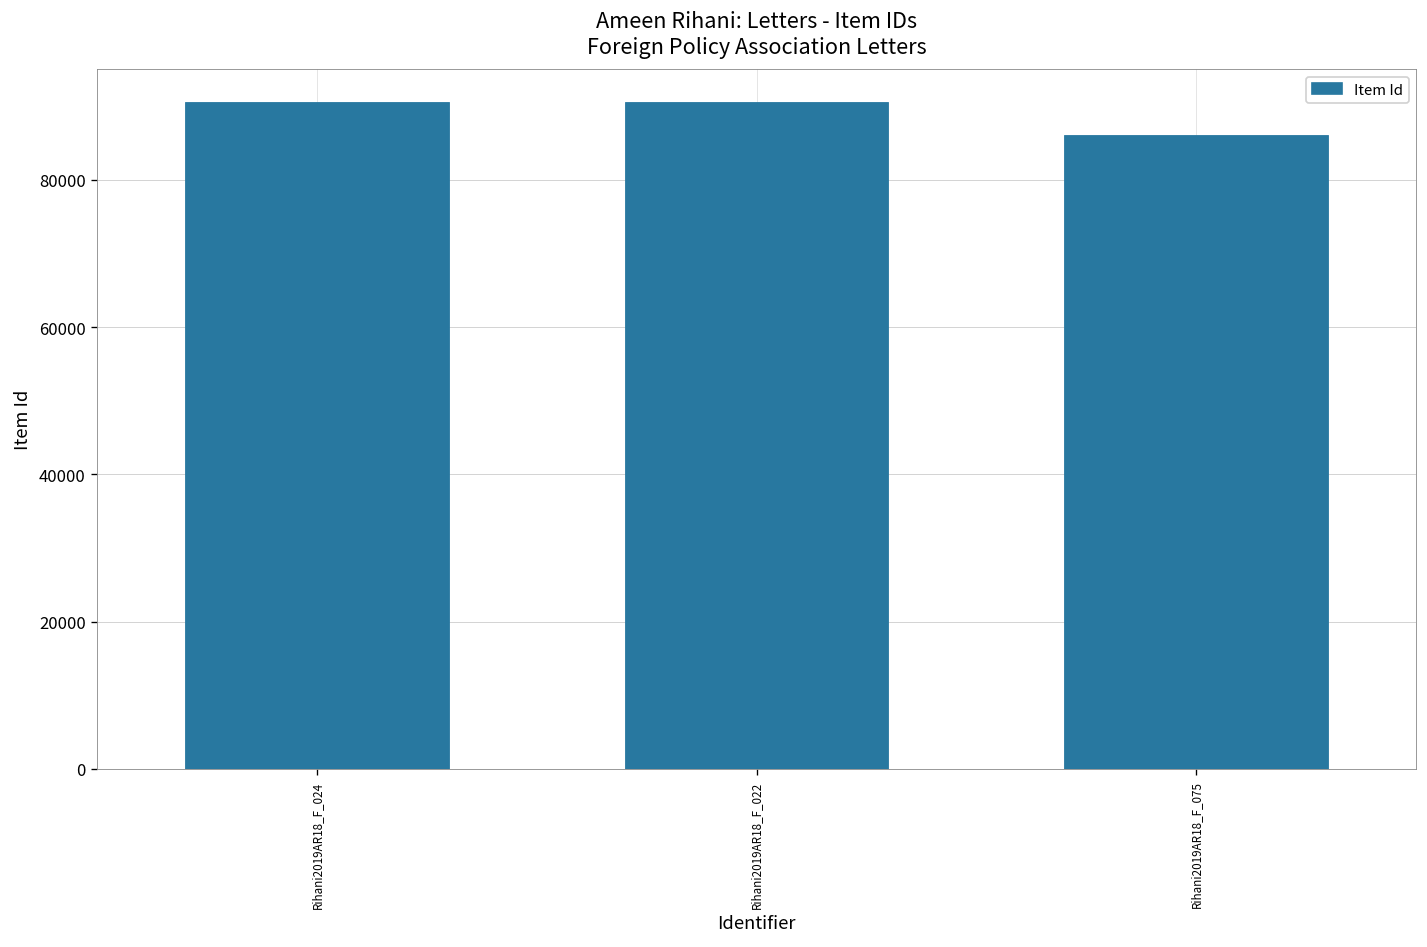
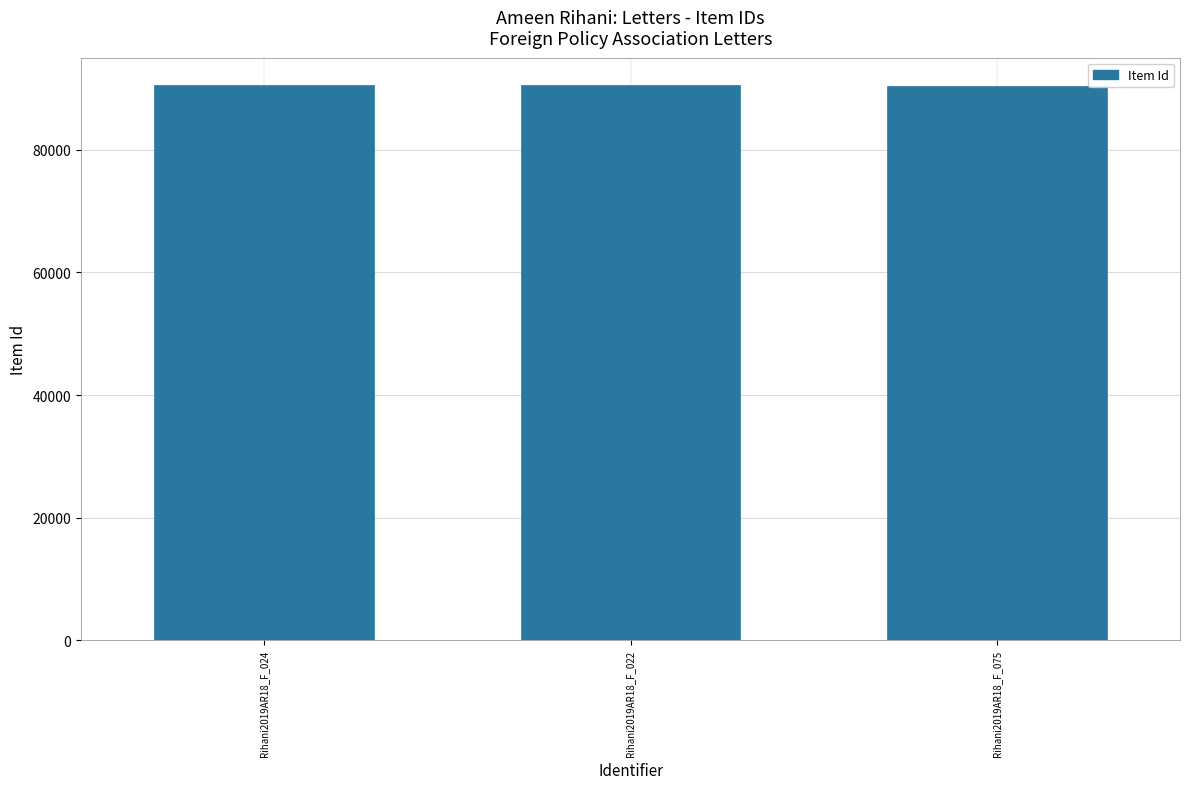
Rihani2019AR18_F_075: 86000 -> 90000
